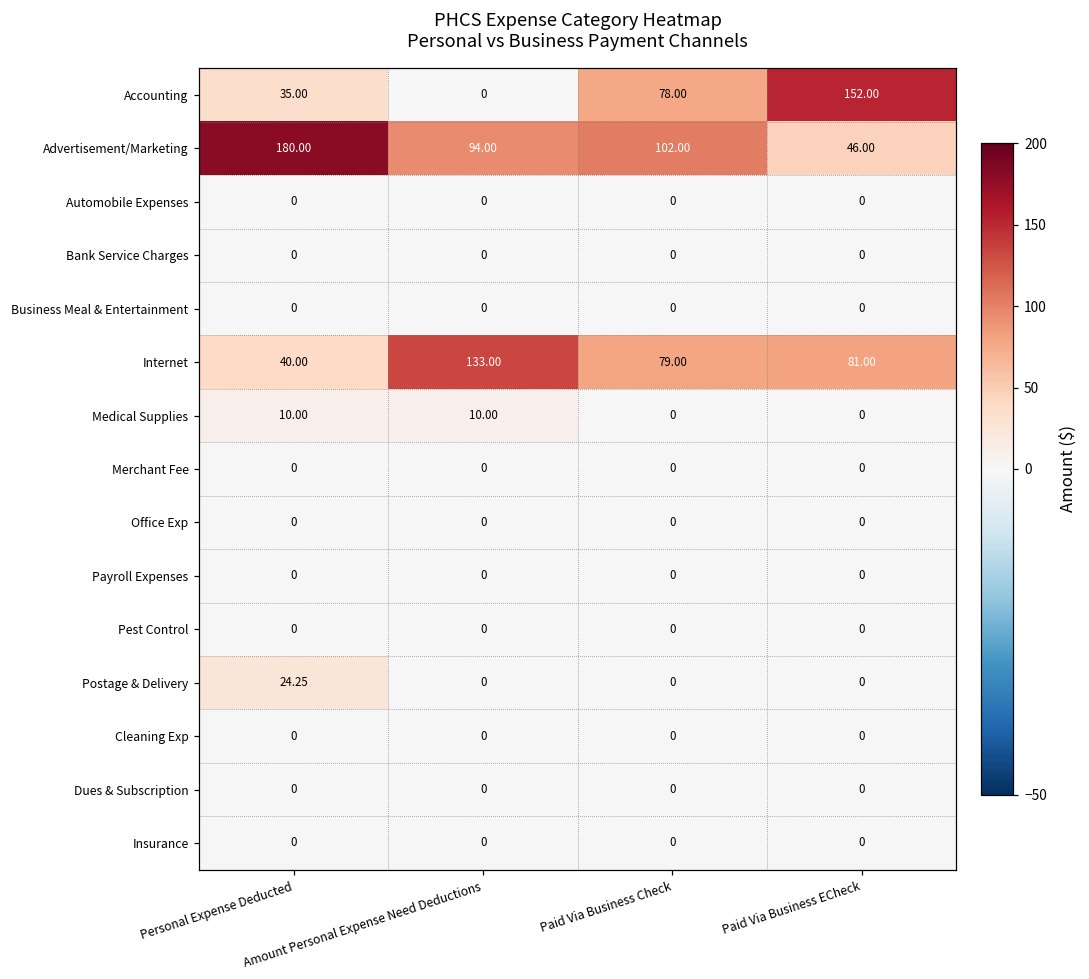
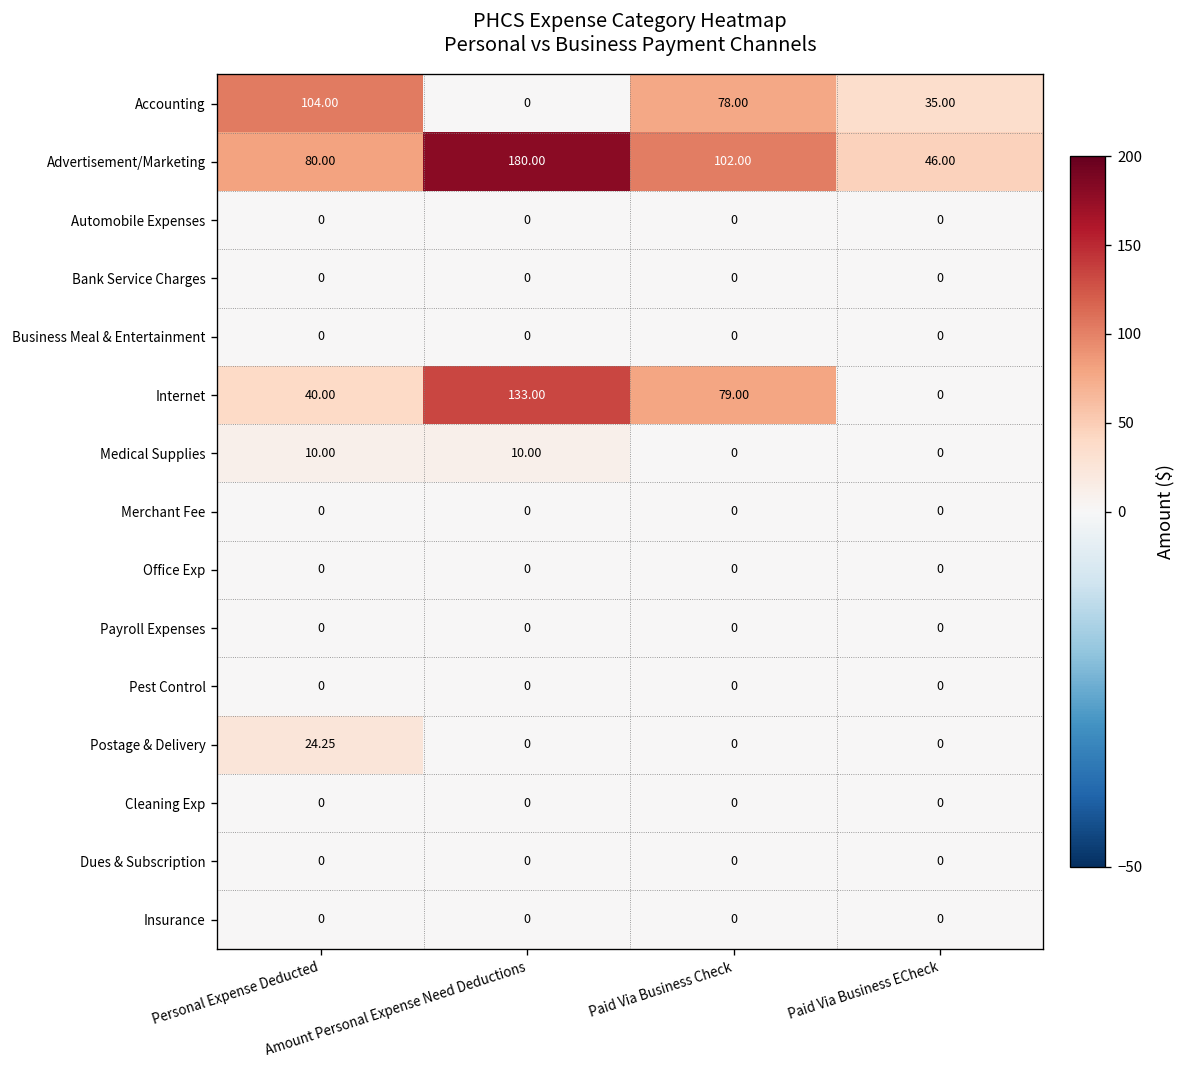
Accounting, Personal Expense Deducted: 35.00 -> 104.00
Accounting, Paid Via Business ECheck: 152.00 -> 35.00
Advertisement/Marketing, Personal Expense Deducted: 180.00 -> 80.00
Advertisement/Marketing, Amount Personal Expense Need Deductions: 94.00 -> 180.00
Internet, Paid Via Business ECheck: 81.00 -> 0
